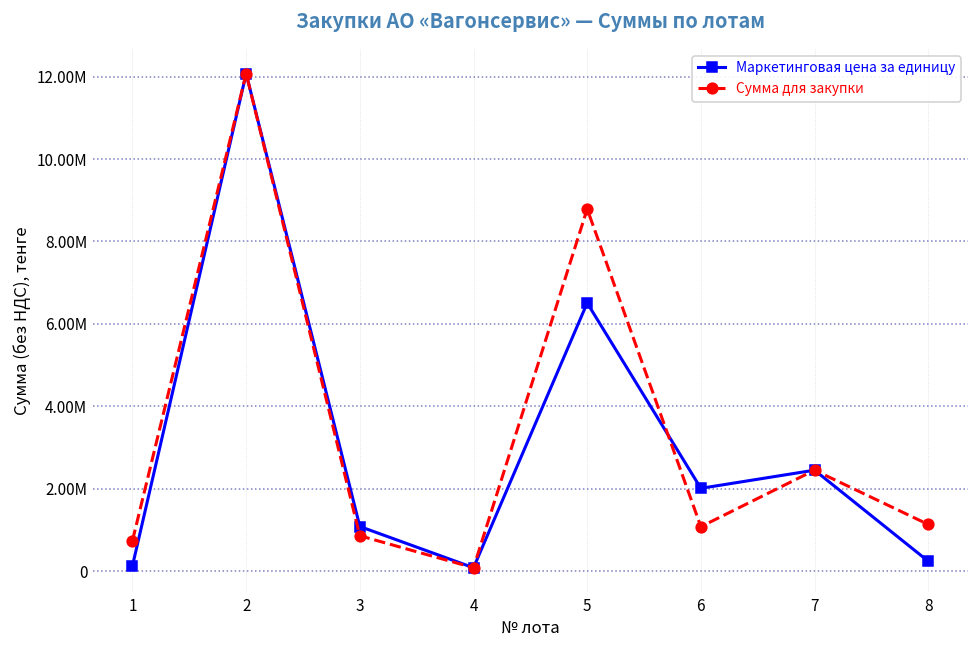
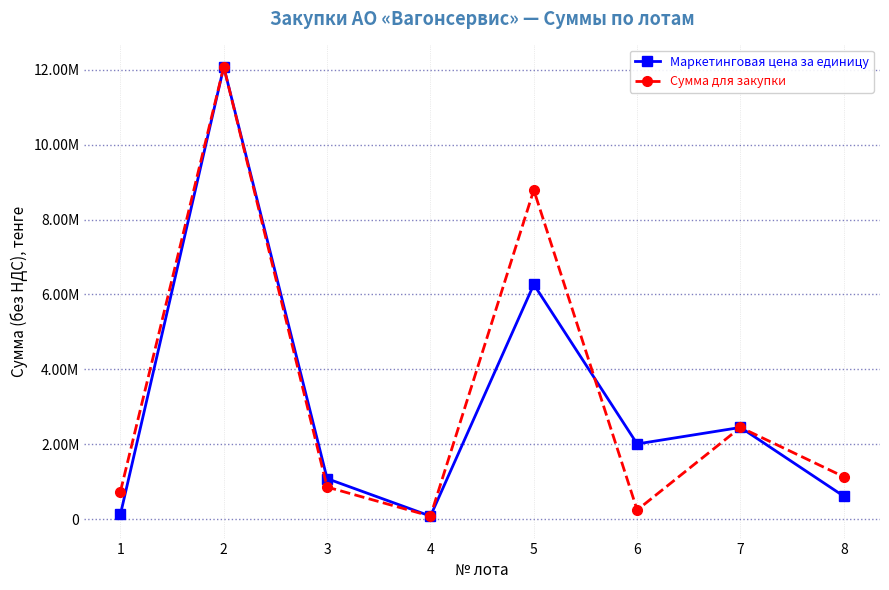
Маркетинговая цена за единицу, 5: 6500000 -> 6300000
Сумма для закупки, 6: 1100000 -> 200000
Маркетинговая цена за единицу, 8: 200000 -> 600000
